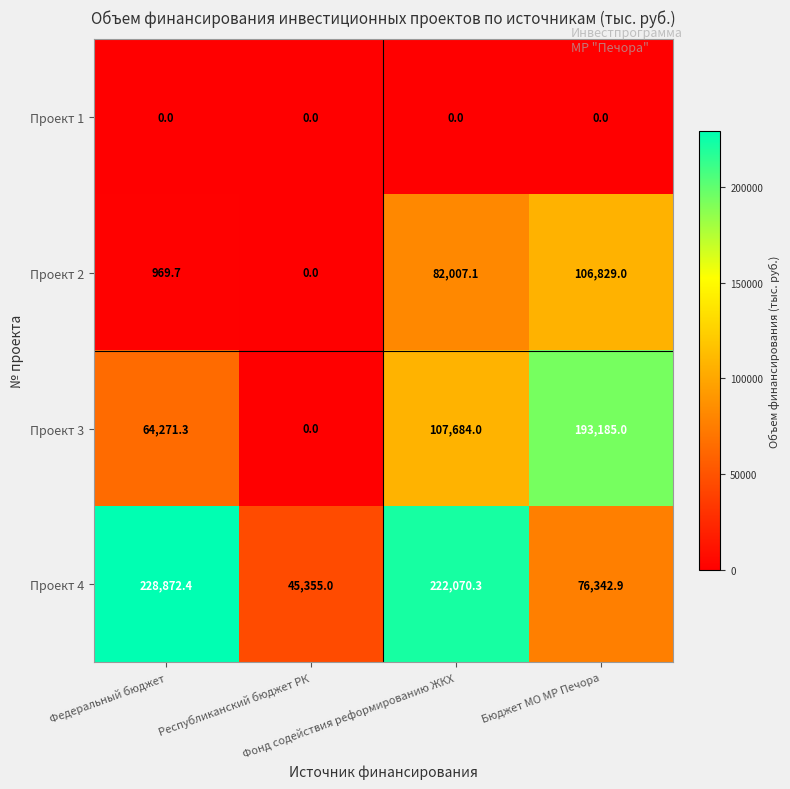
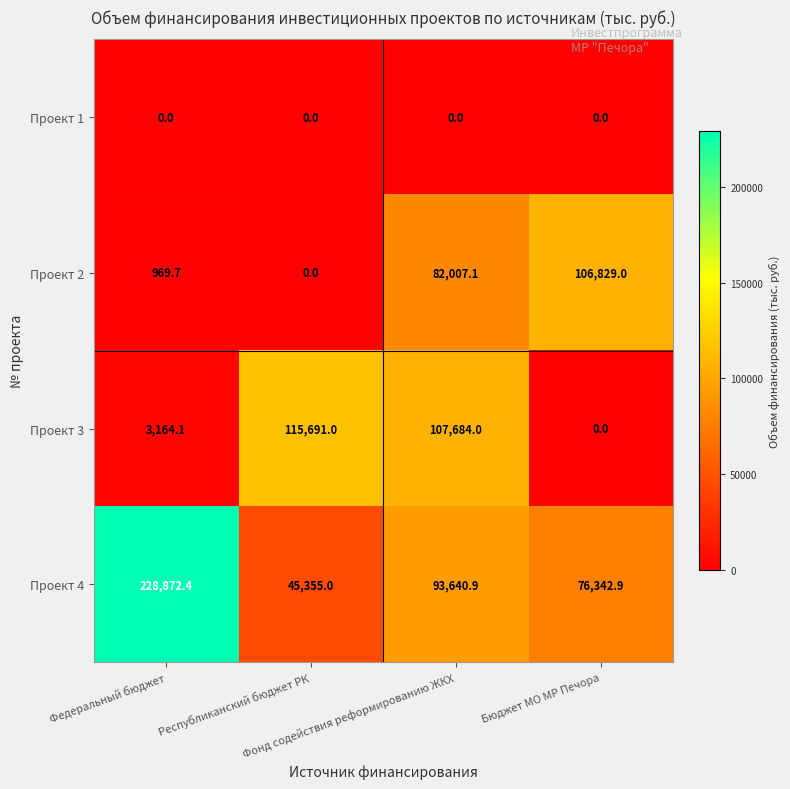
Проект 3, Федеральный бюджет: 64,271.3 -> 3,164.1
Проект 3, Республиканский бюджет РК: 0.0 -> 115,691.0
Проект 3, Бюджет МО МР Печора: 193,185.0 -> 0.0
Проект 4, Фонд содействия реформированию ЖКХ: 222,070.3 -> 93,640.9
